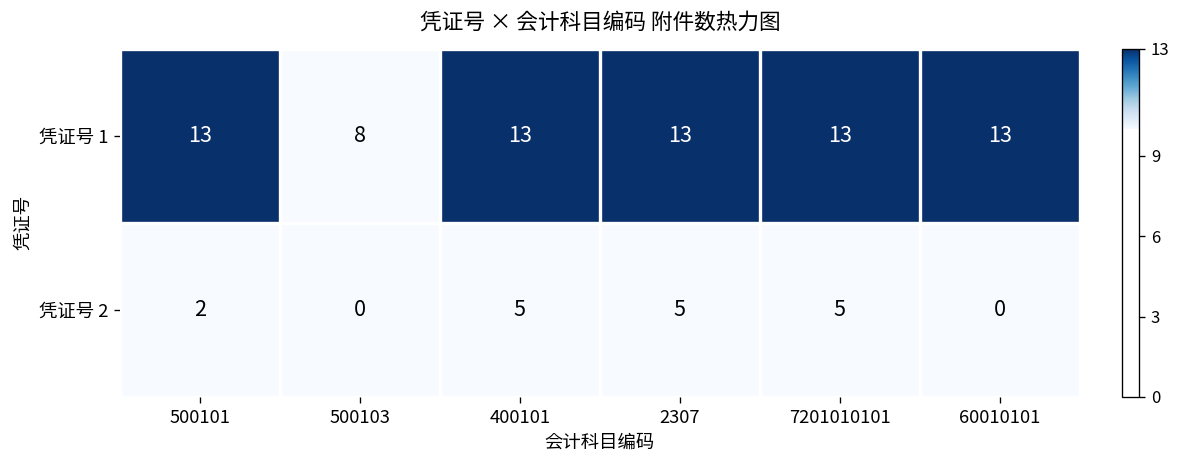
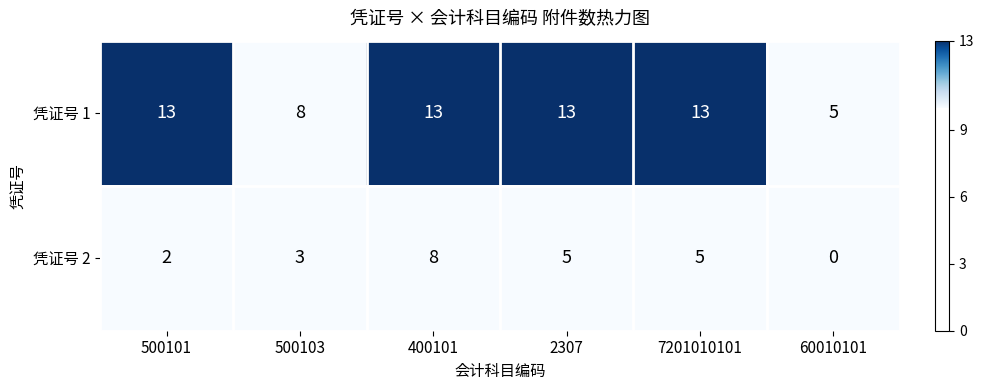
凭证号 1, 60010101: 13 -> 5
凭证号 2, 500103: 0 -> 3
凭证号 2, 400101: 5 -> 8
